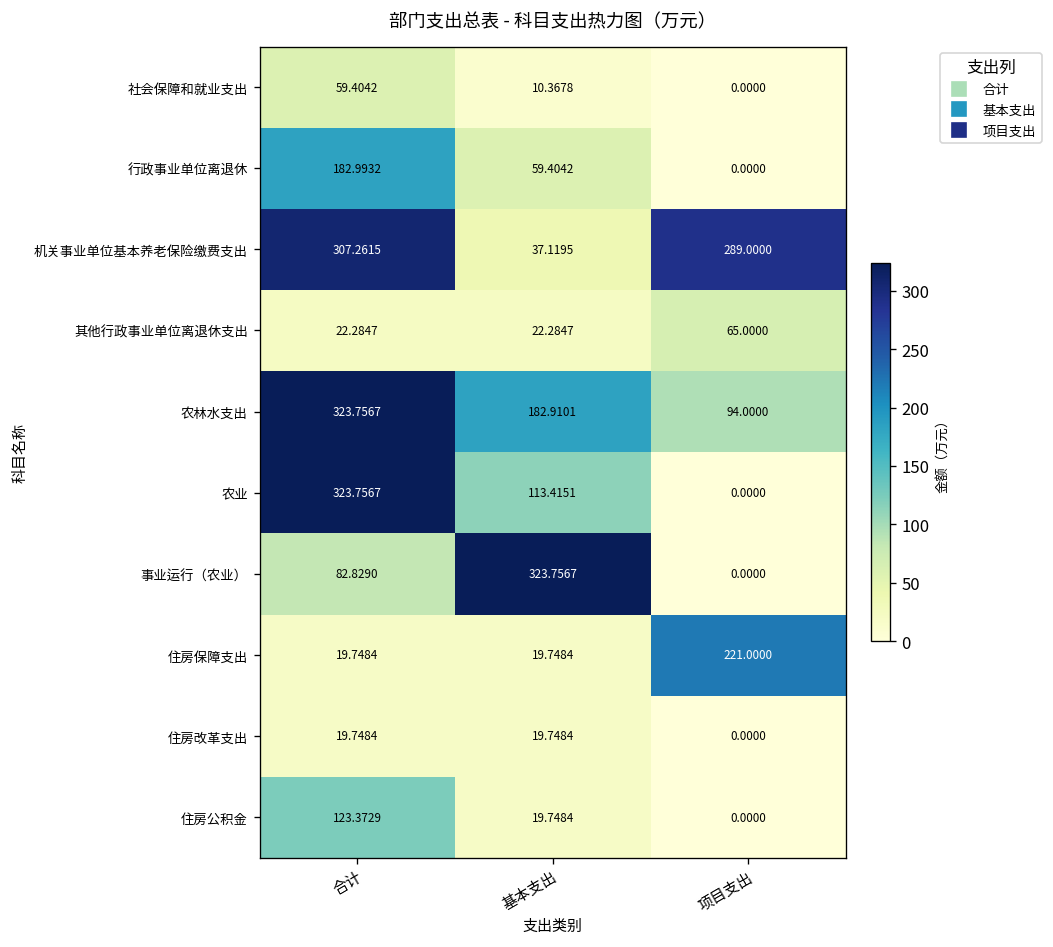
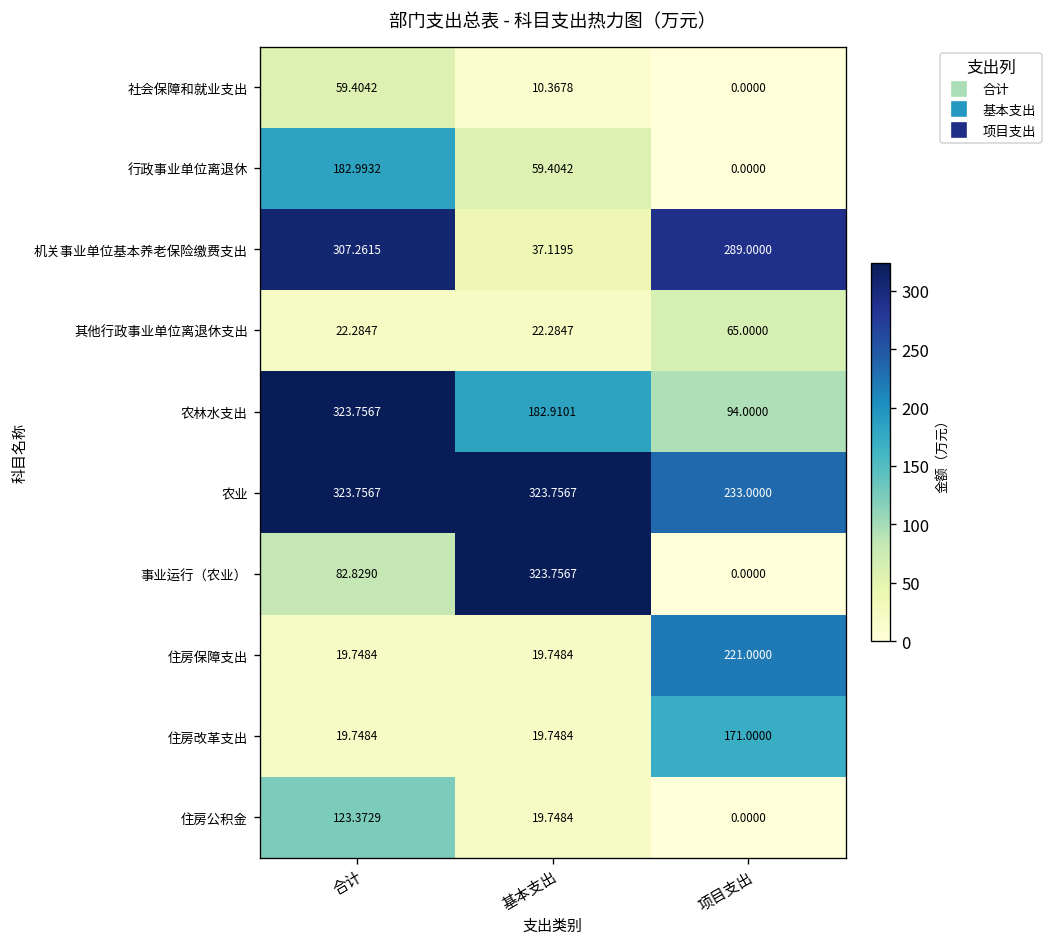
农业, 基本支出: 113.4151 -> 323.7567
农业, 项目支出: 0.0000 -> 233.0000
住房改革支出, 项目支出: 0.0000 -> 171.0000
